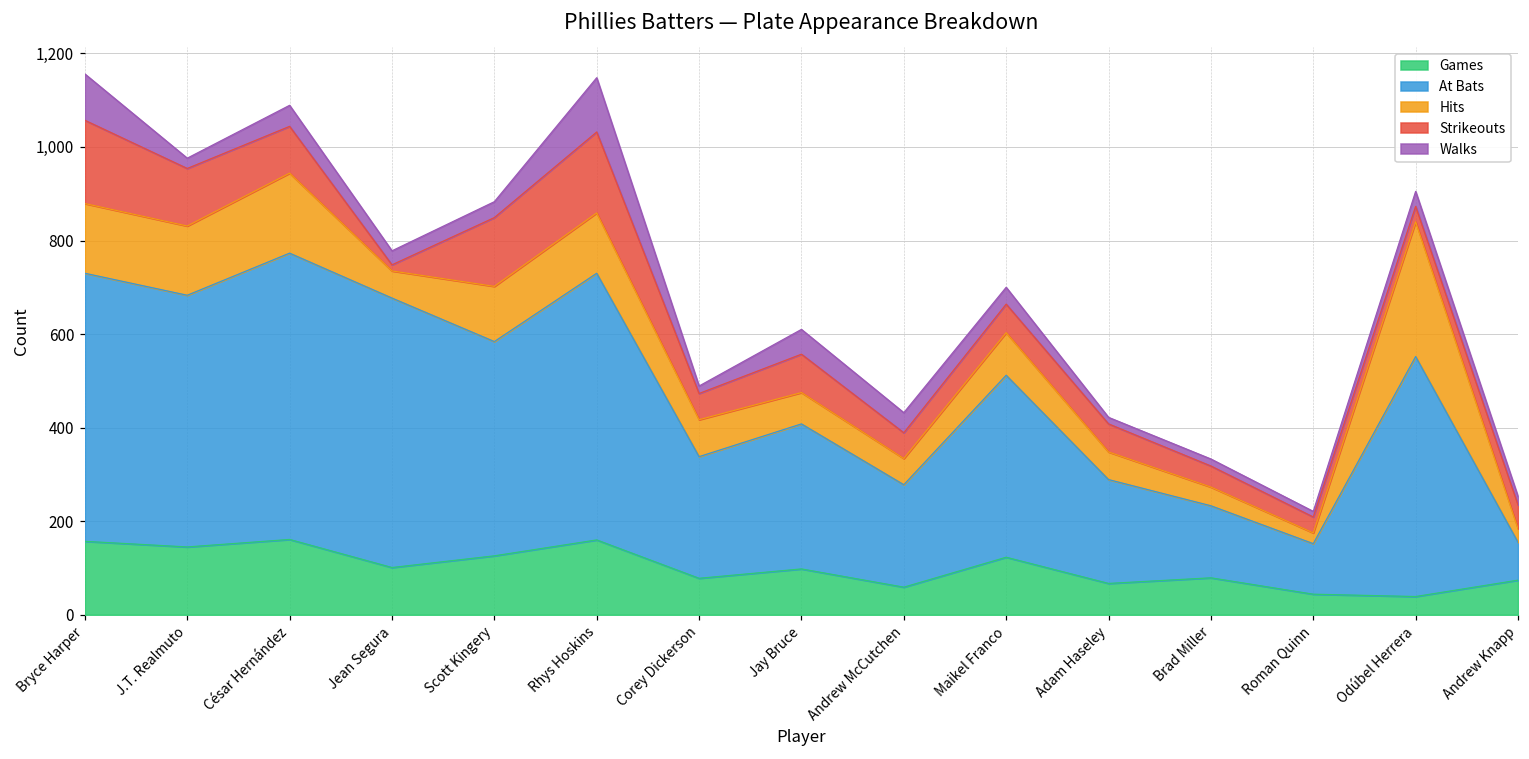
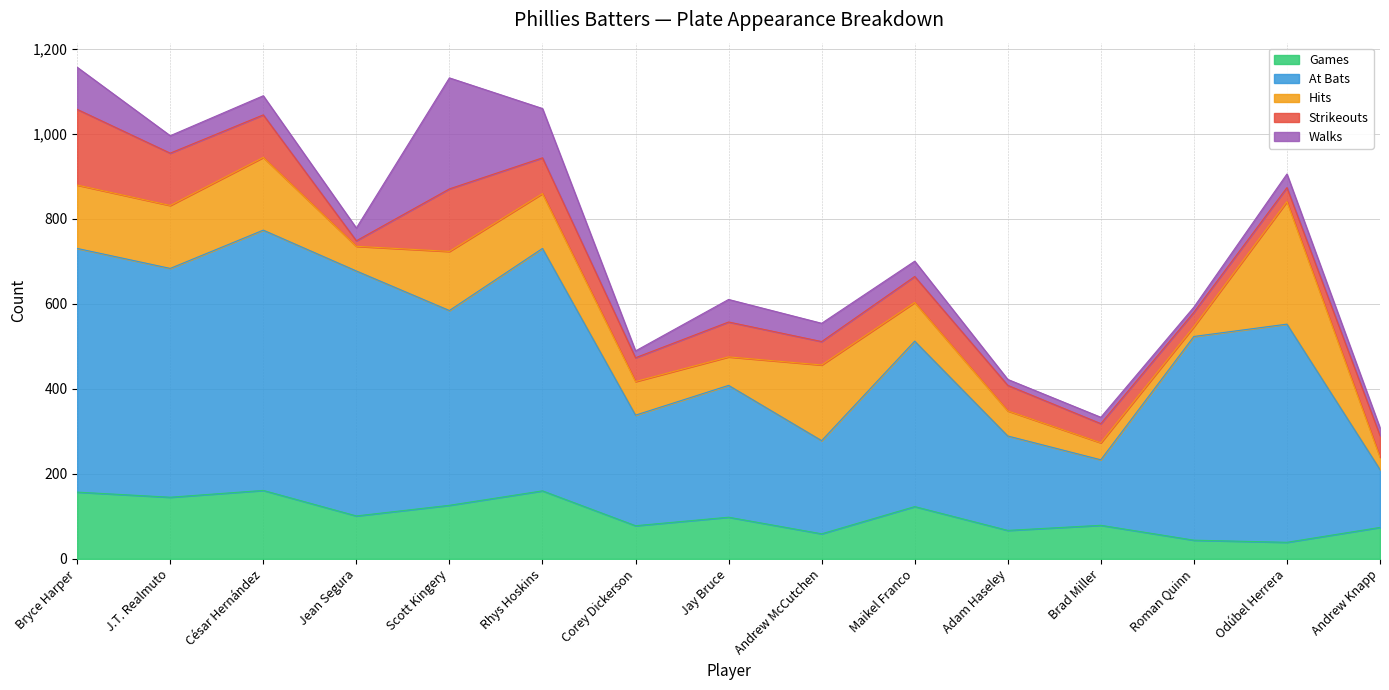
Walks, J.T. Realmuto: 20 -> 40
Hits, Scott Kingery: 120 -> 140
Walks, Scott Kingery: 30 -> 260
Strikeouts, Rhys Hoskins: 170 -> 80
Hits, Andrew McCutchen: 60 -> 180
At Bats, Roman Quinn: 110 -> 480
At Bats, Andrew Knapp: 80 -> 140
